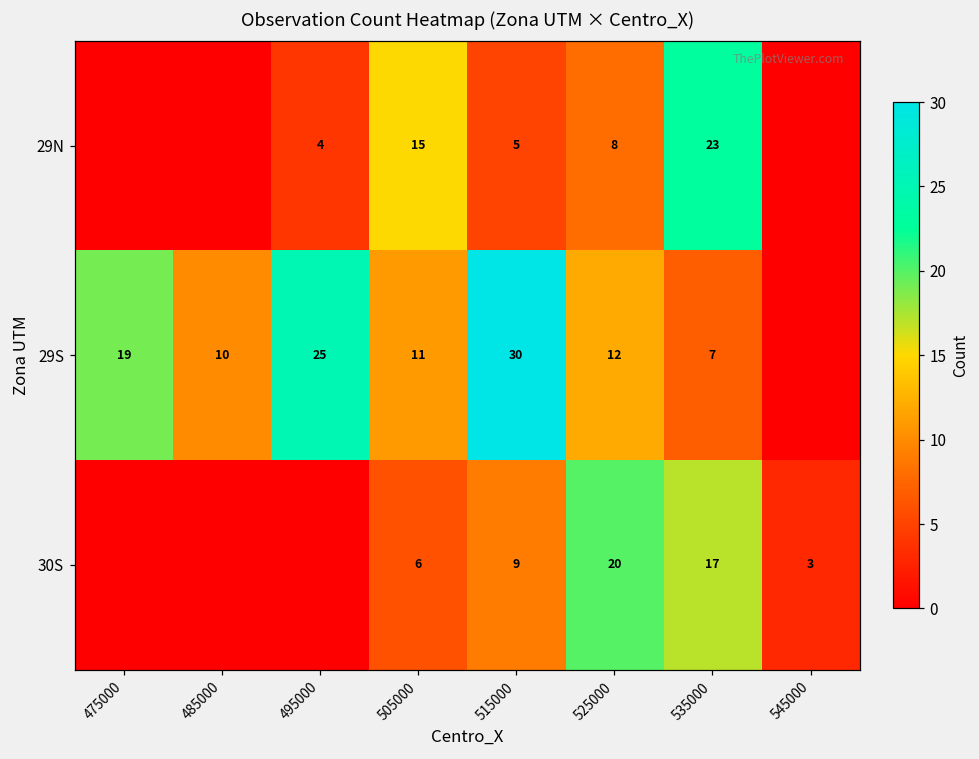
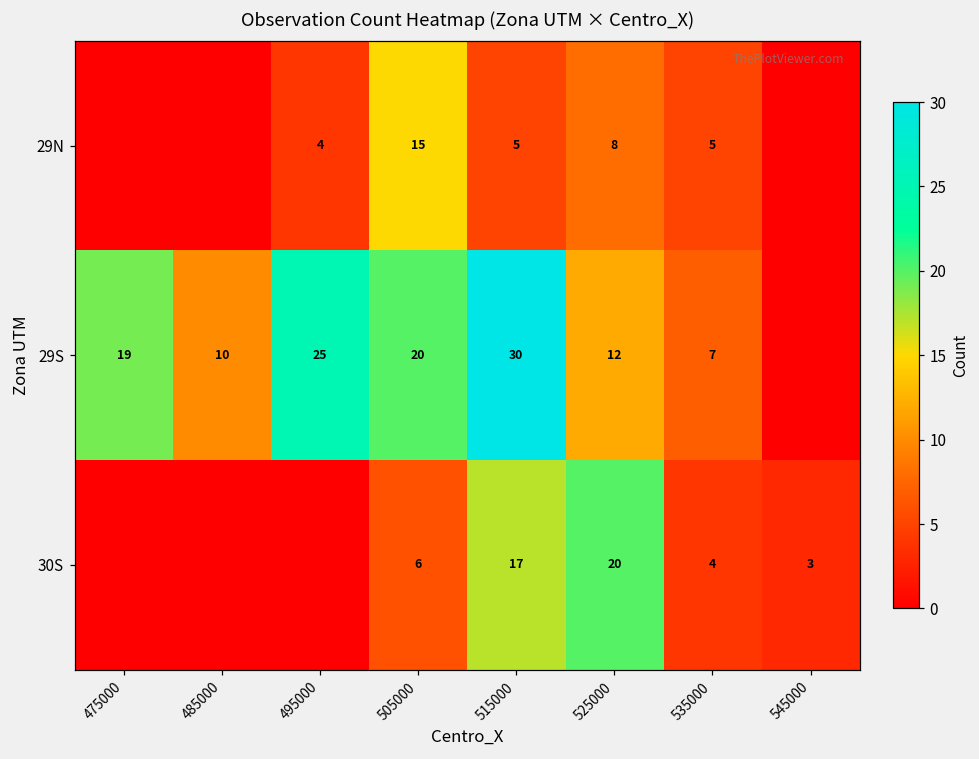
29N, 535000: 23 -> 5
29S, 505000: 11 -> 20
30S, 515000: 9 -> 17
30S, 535000: 17 -> 4
